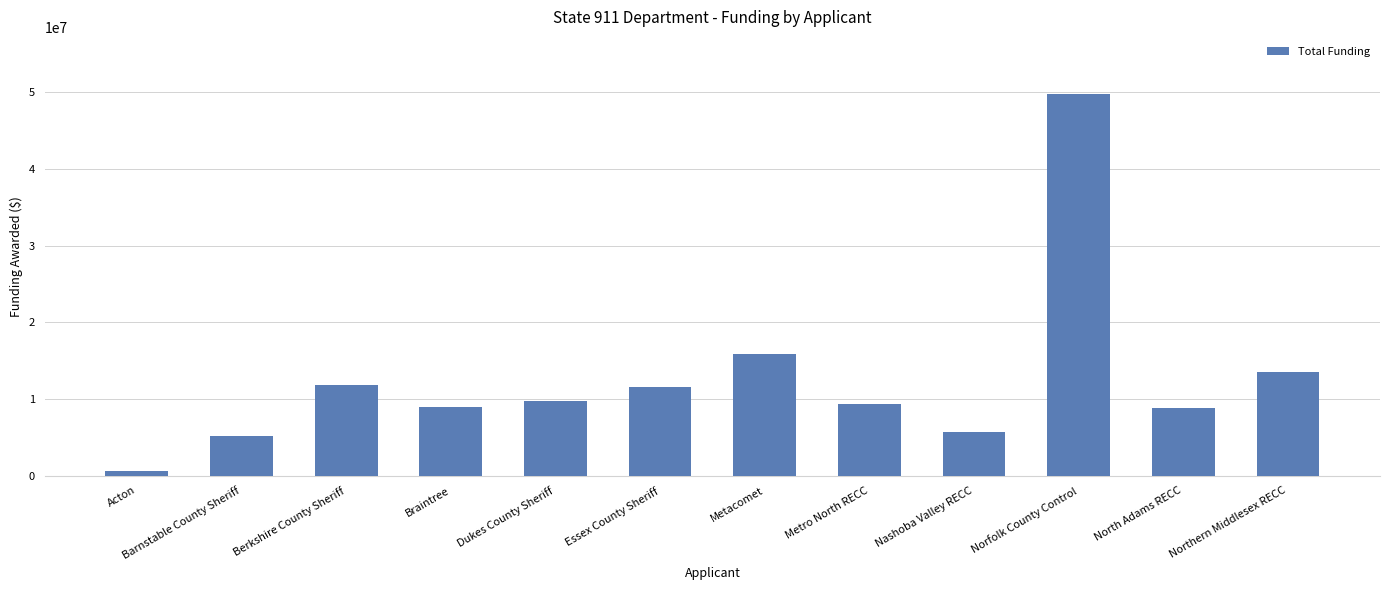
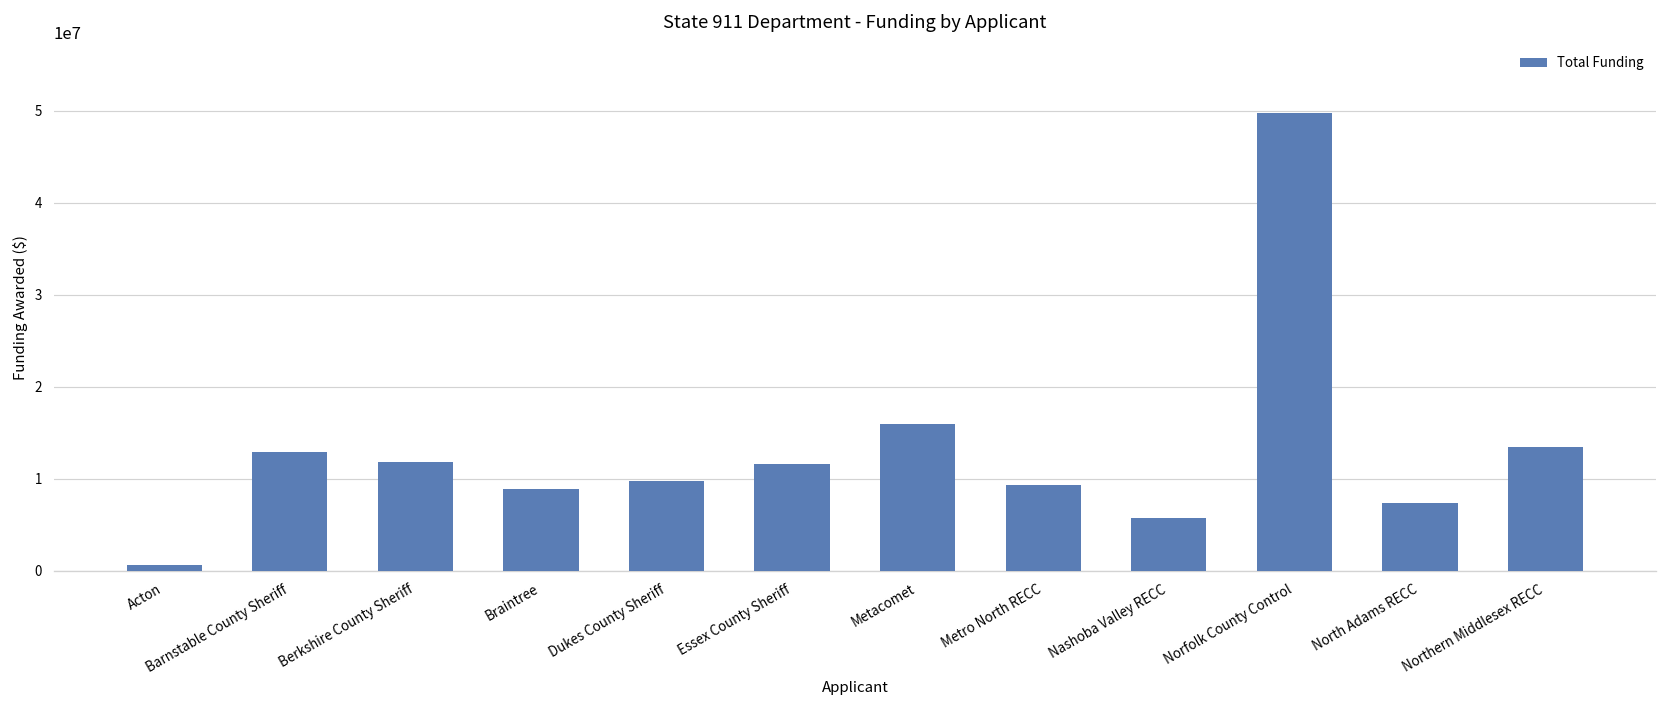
Barnstable County Sheriff: 5000000 -> 13000000
North Adams RECC: 9000000 -> 7000000
